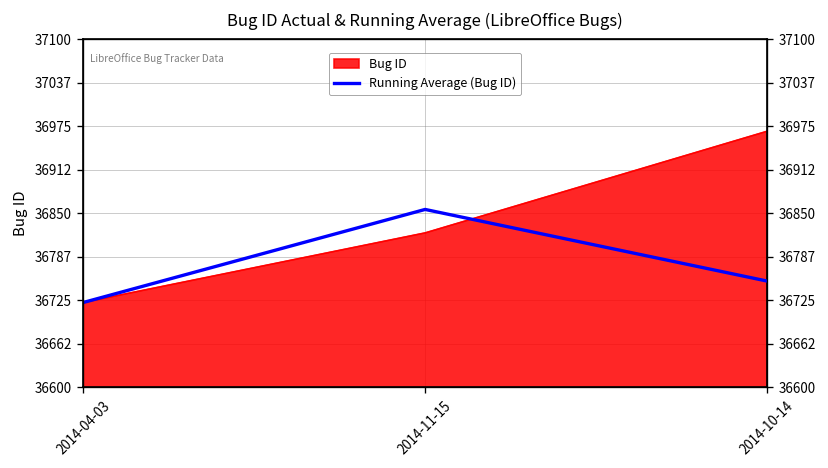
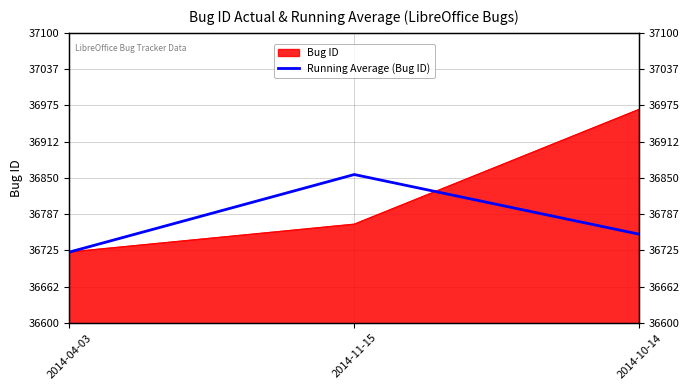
Bug ID, 2014-11-15: 36820 -> 36770
